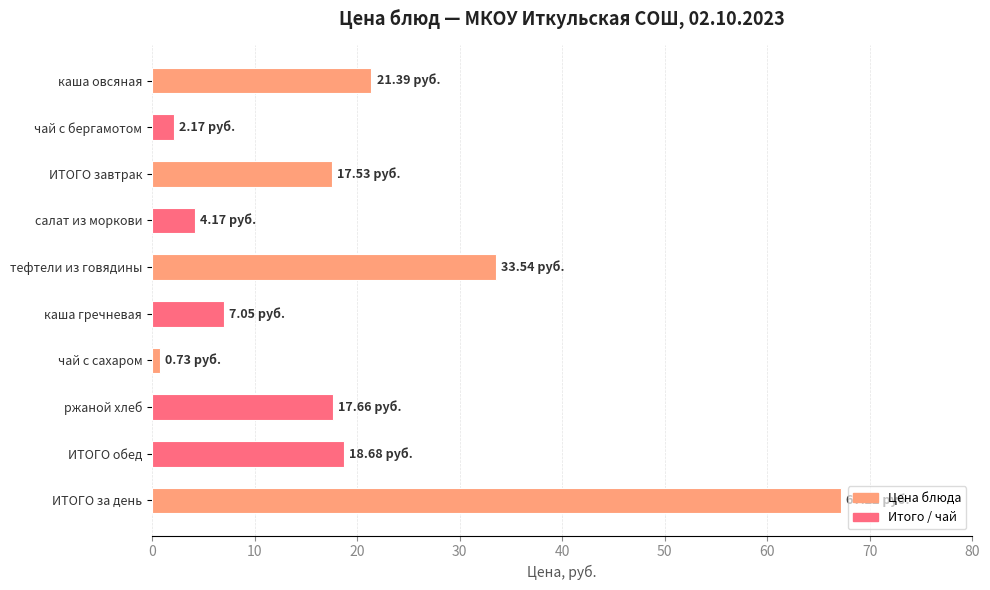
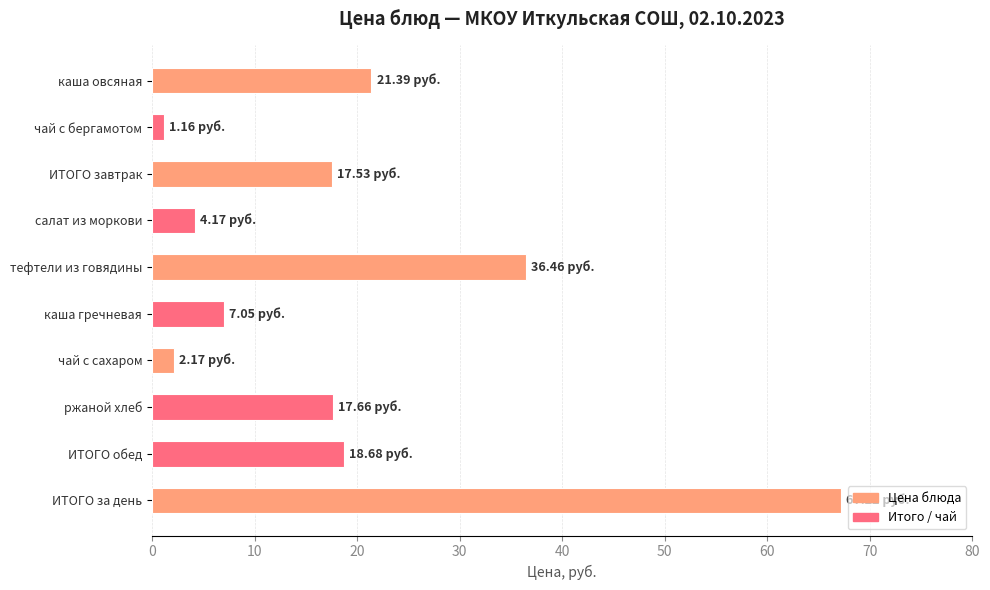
чай с бергамотом: 2.17 -> 1.16
тефтели из говядины: 33.54 -> 36.46
чай с сахаром: 0.73 -> 2.17
